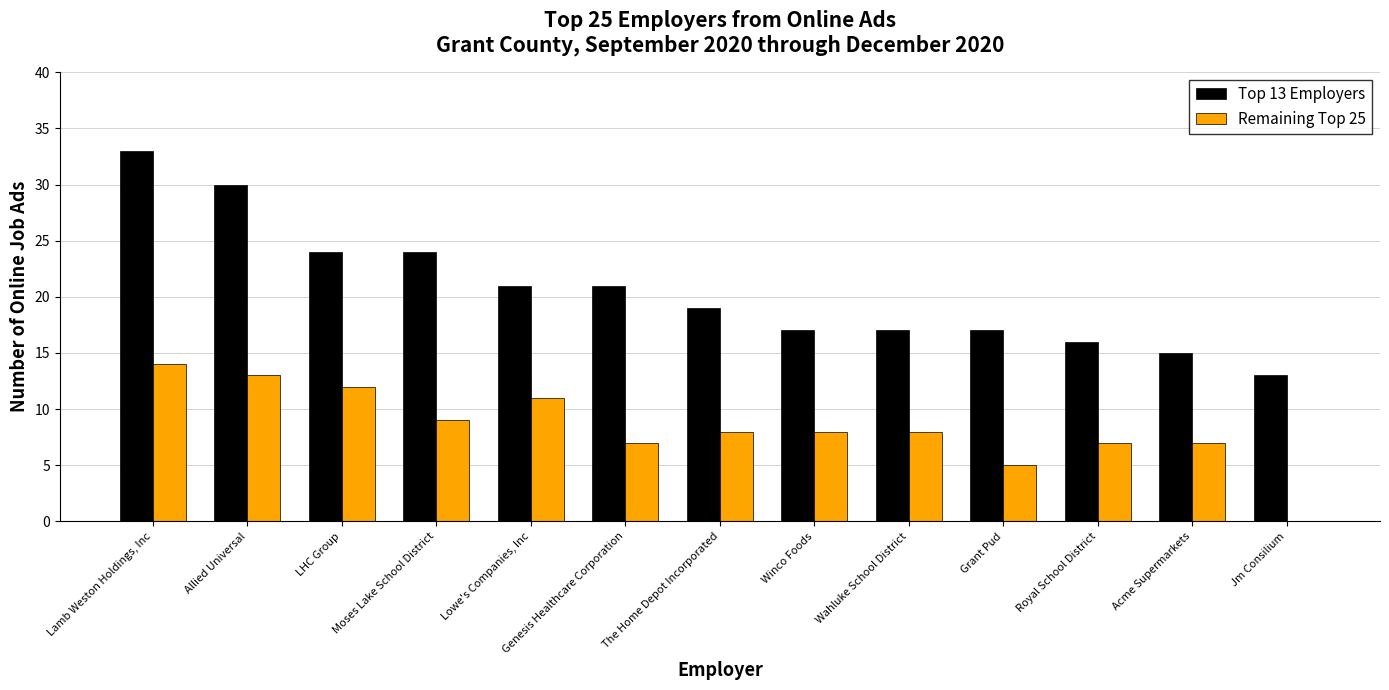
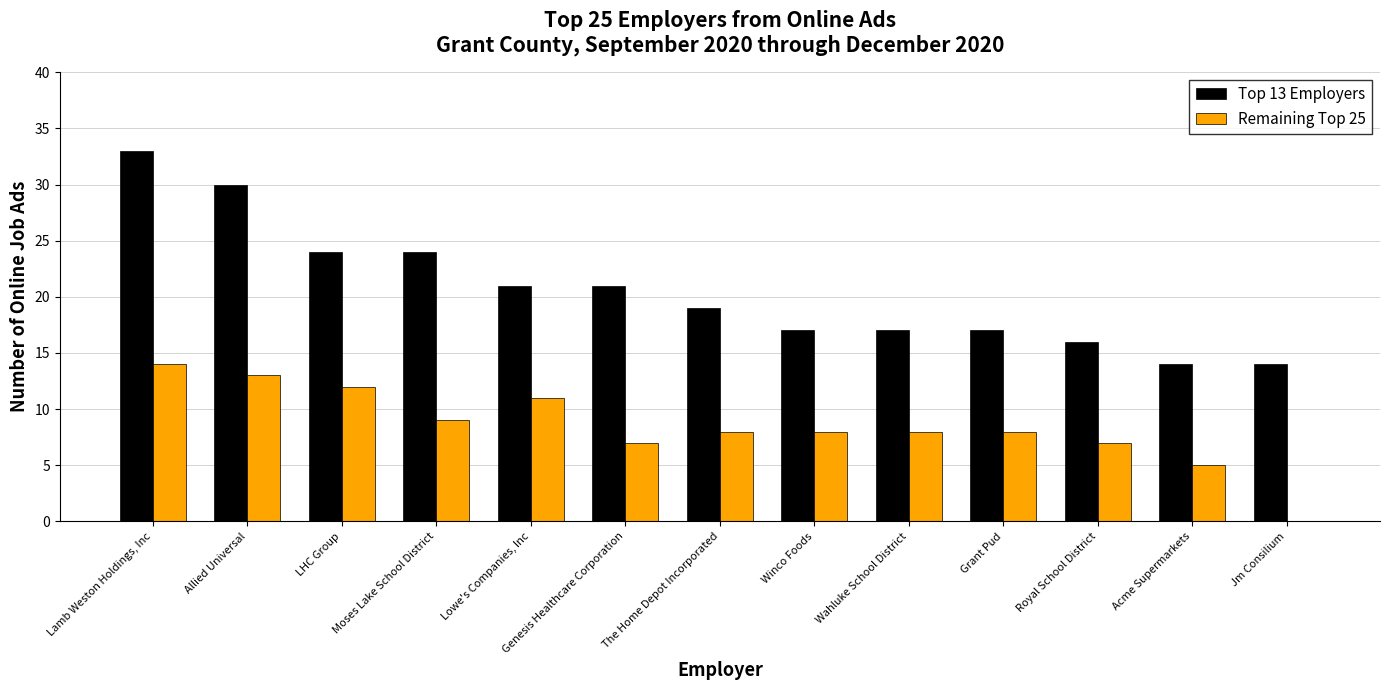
Remaining Top 25, Grant Pud: 5 -> 8
Top 13 Employers, Acme Supermarkets: 15 -> 14
Remaining Top 25, Acme Supermarkets: 7 -> 5
Top 13 Employers, Jm Consilium: 13 -> 14
